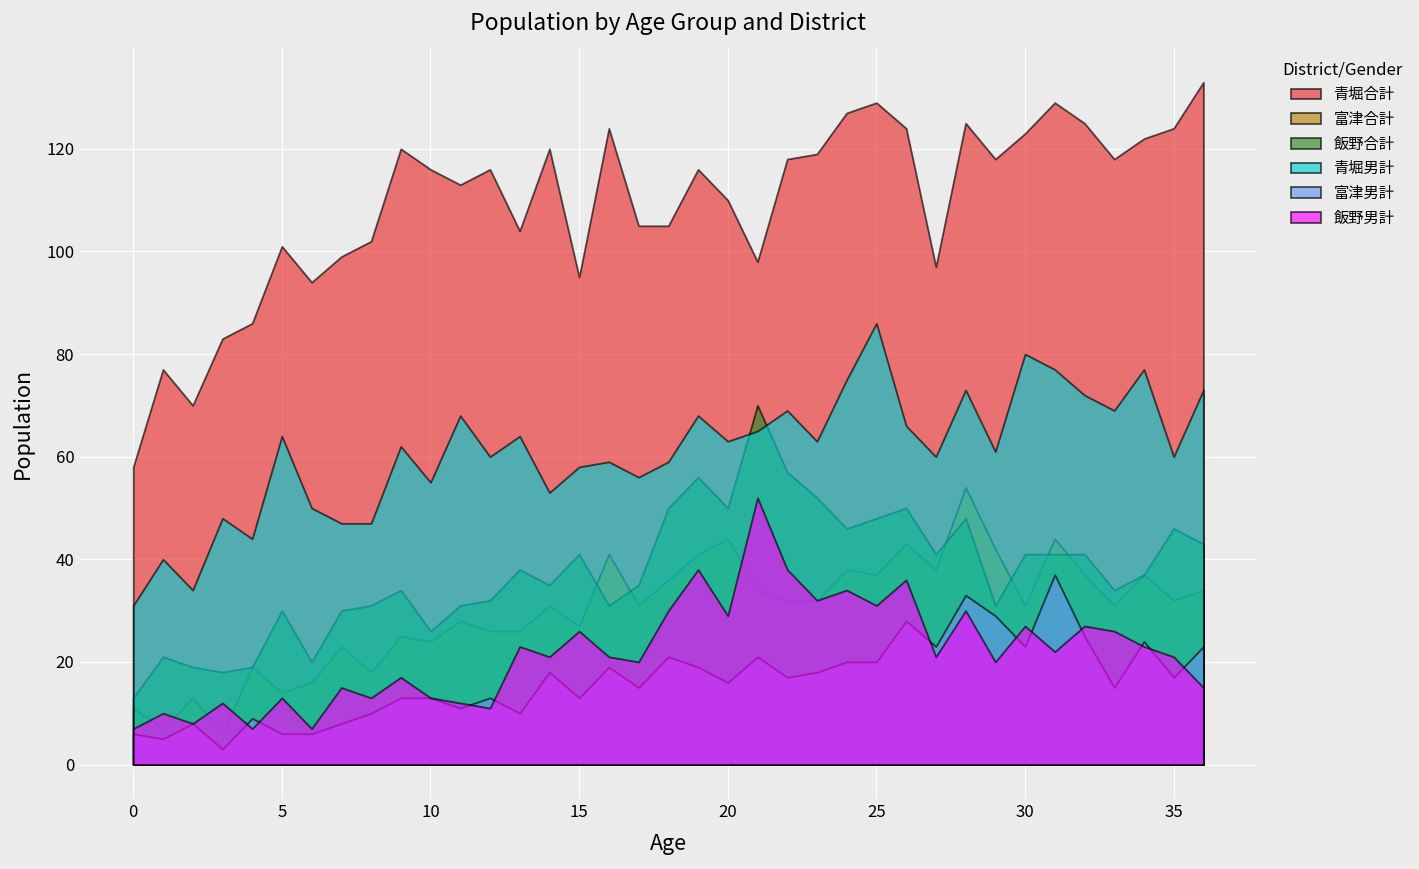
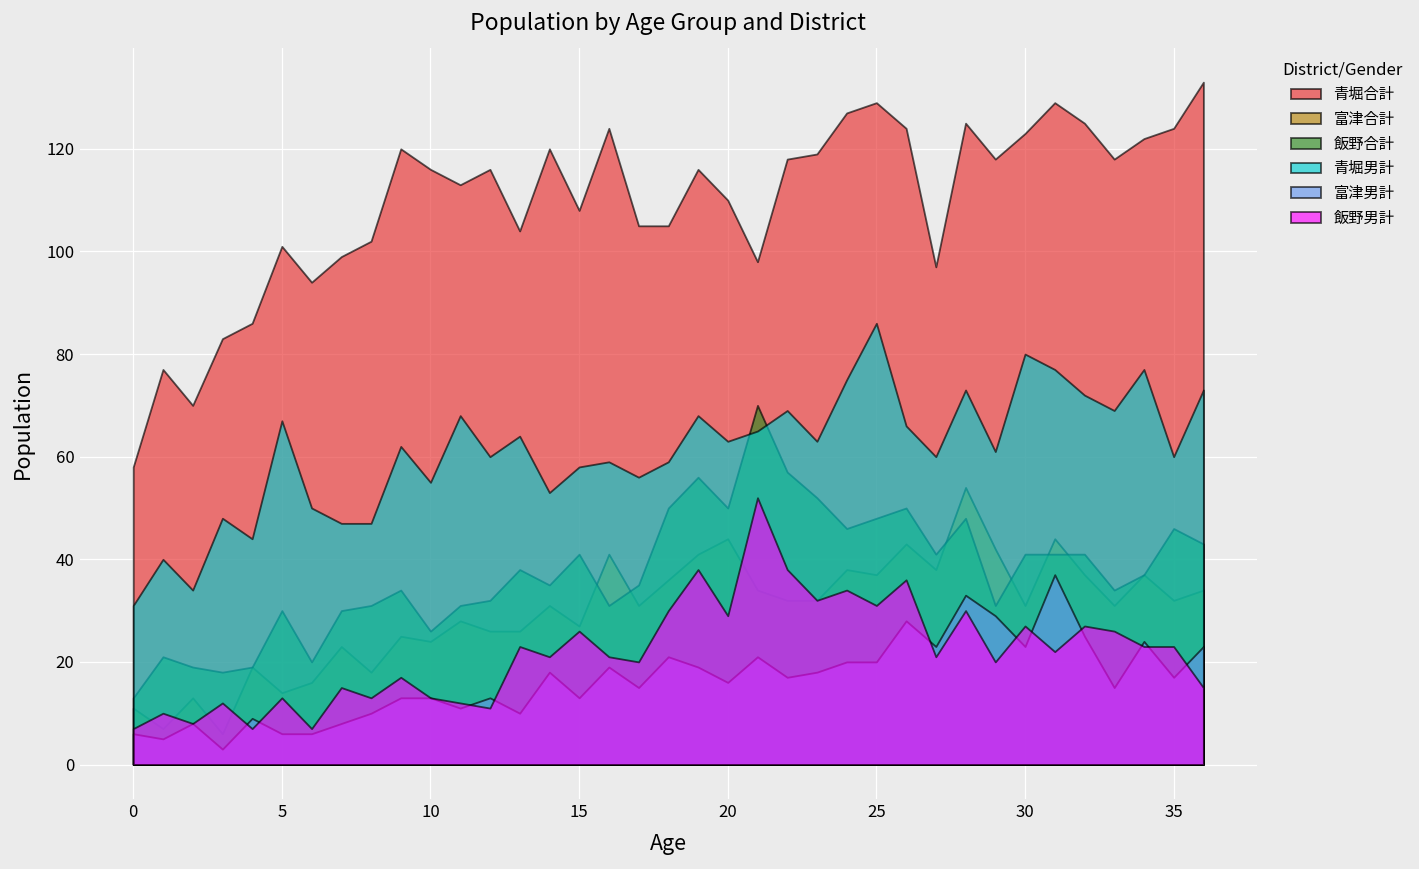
青堀男計, 5: 64 -> 67
青堀合計, 15: 95 -> 108
飯野男計, 35: 21 -> 23
